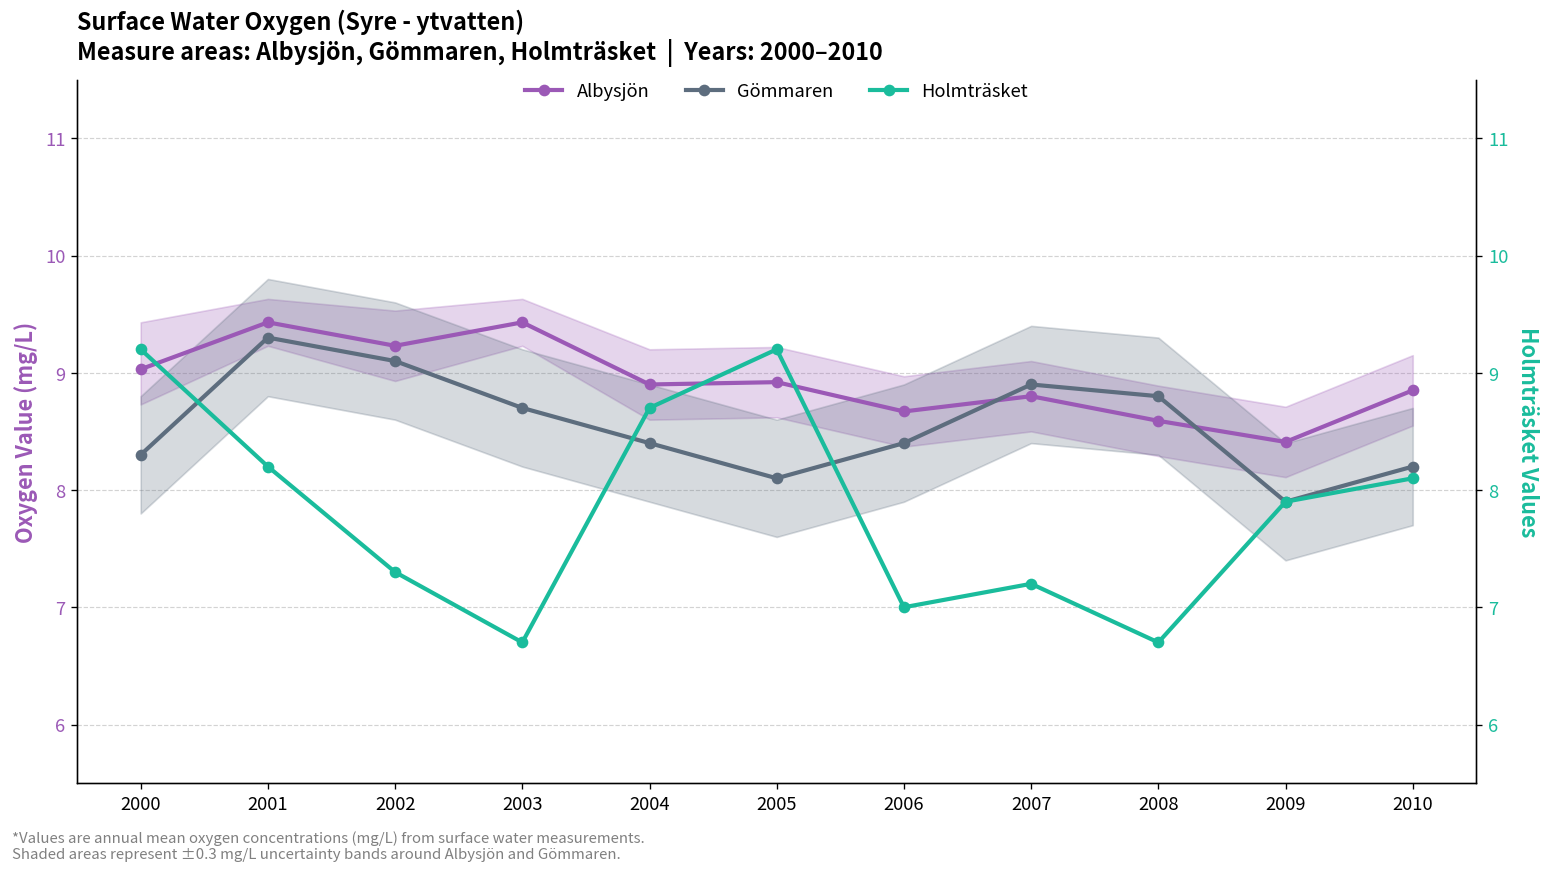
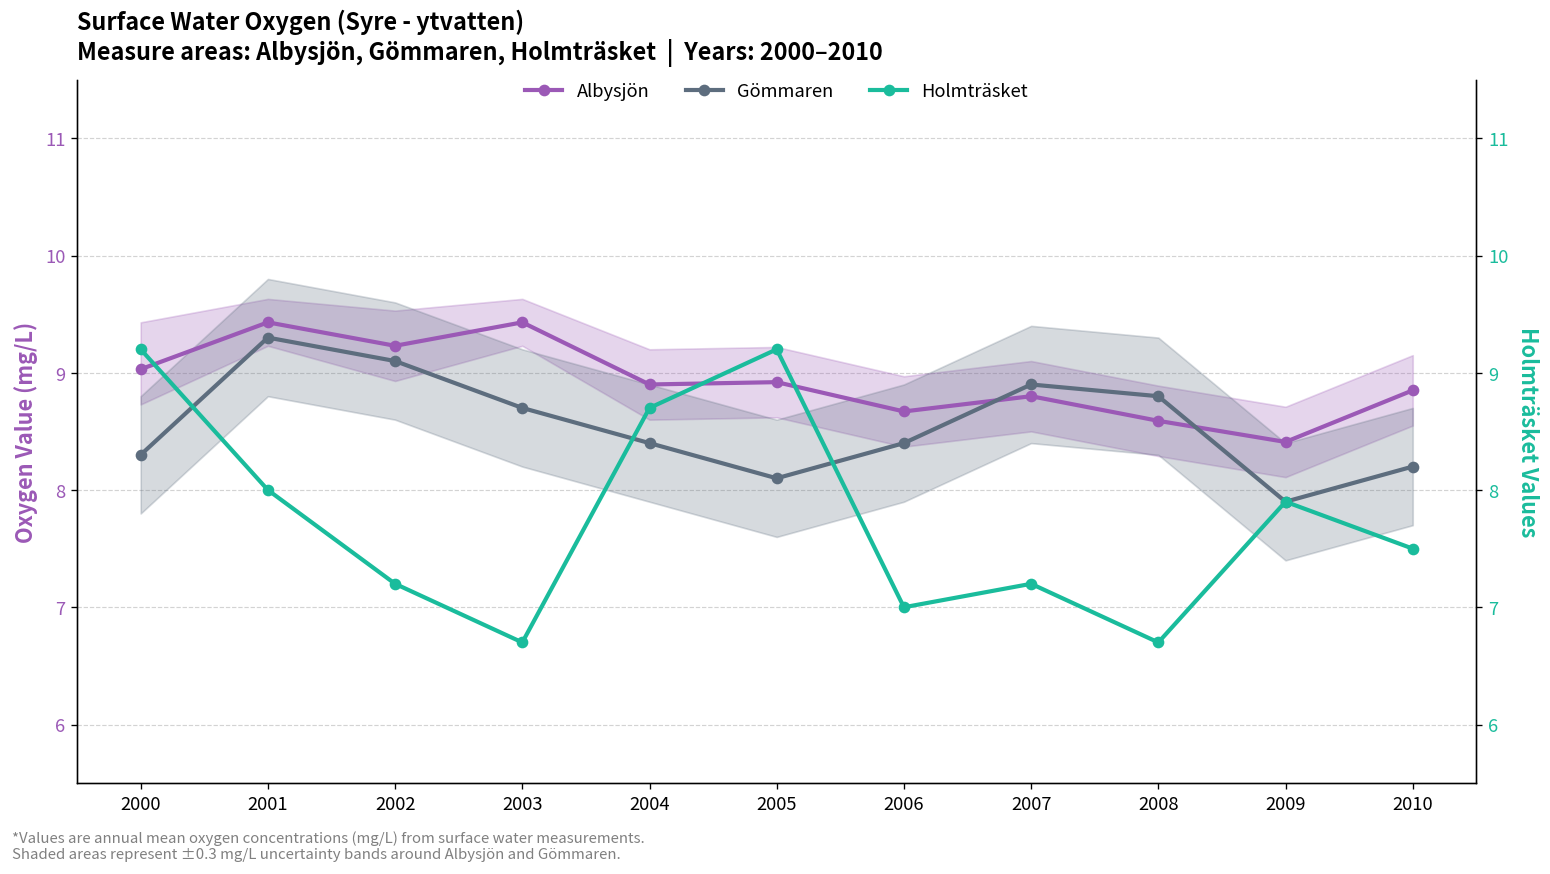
Holmträsket, 2001: 8.2 -> 8.0
Holmträsket, 2002: 7.3 -> 7.2
Holmträsket, 2010: 8.1 -> 7.5
